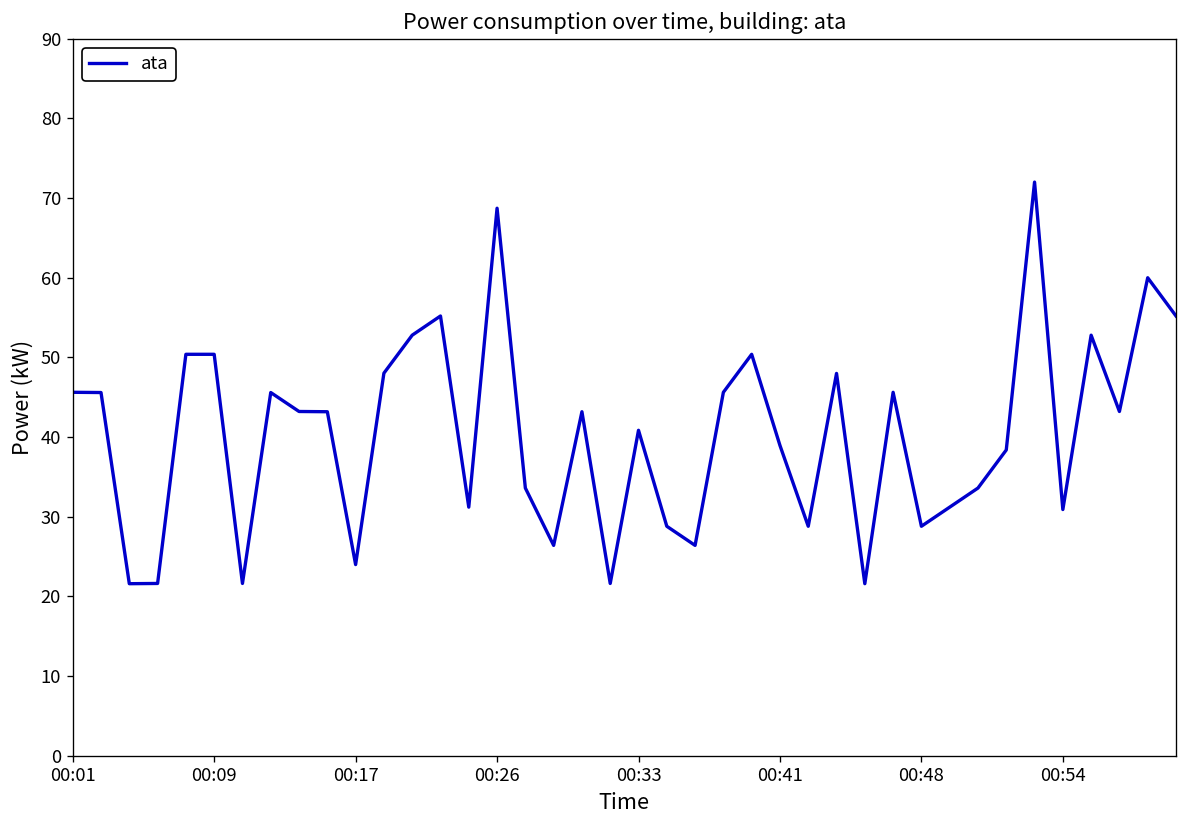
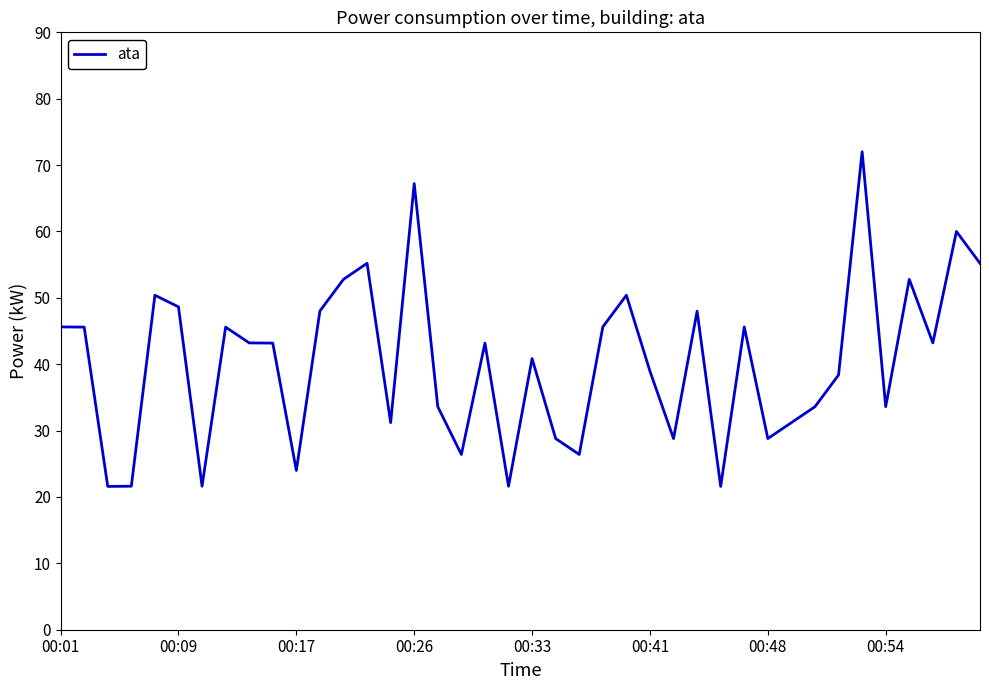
00:09: 50 -> 49
00:26: 69 -> 67
00:54: 31 -> 34
